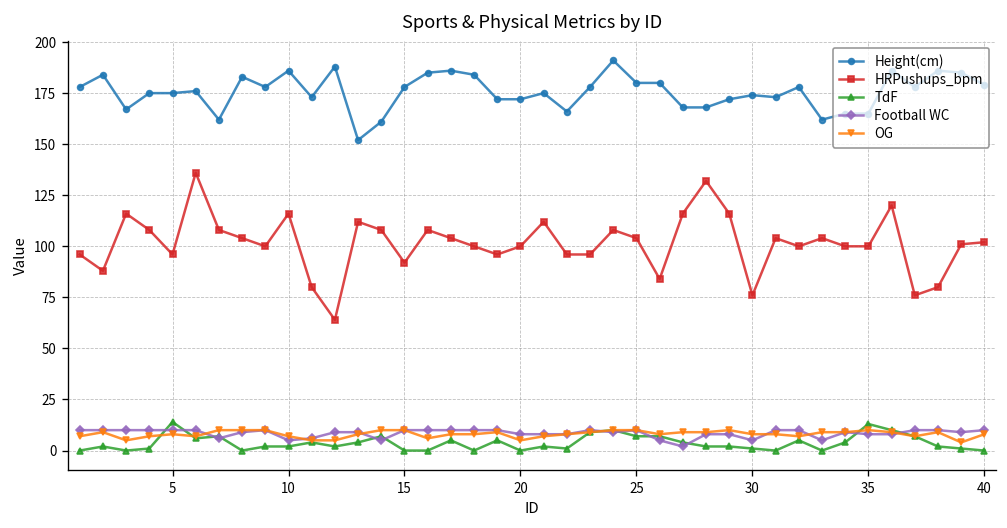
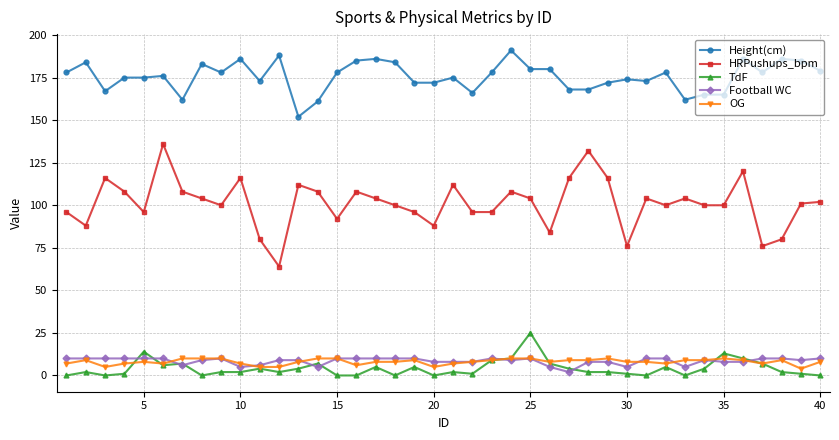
HRPushups_bpm, 20: 100 -> 88
TdF, 25: 7 -> 25
